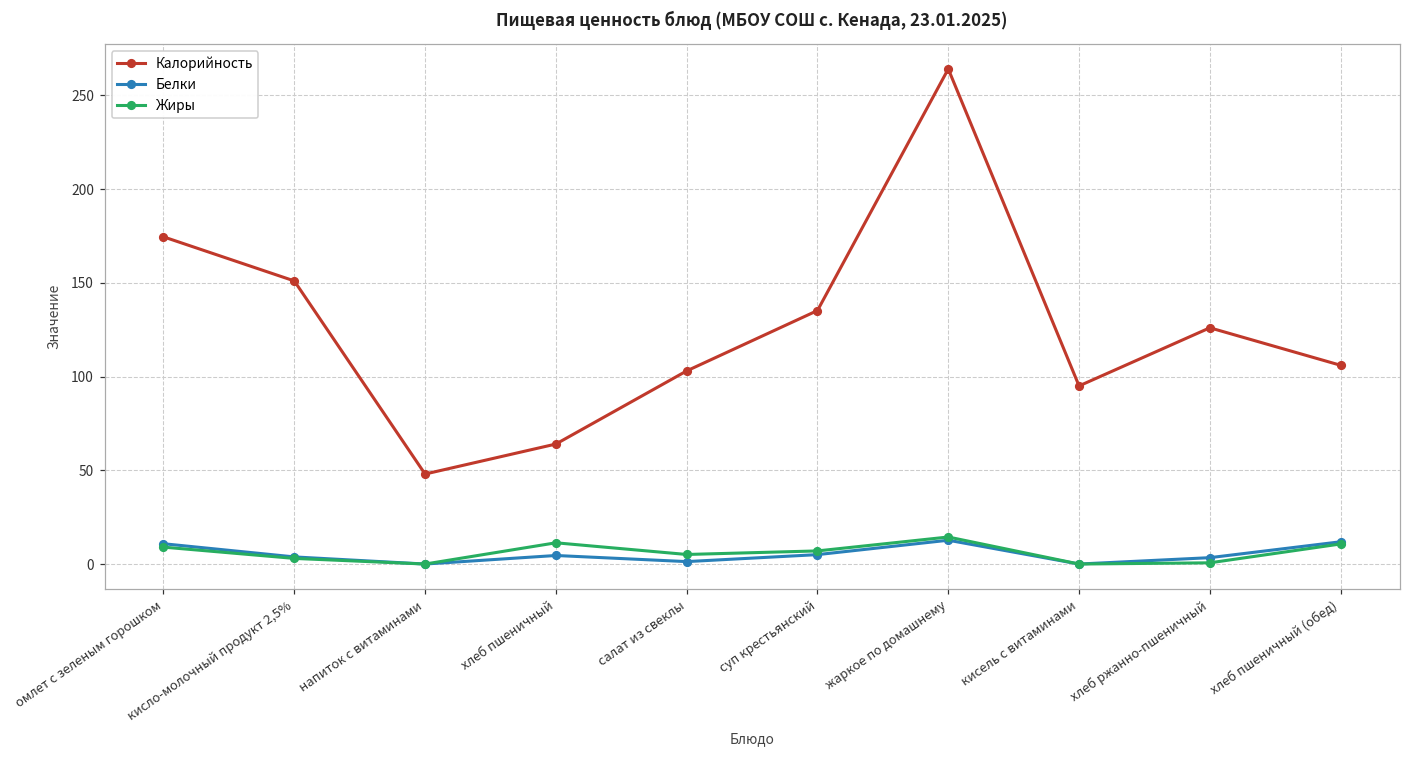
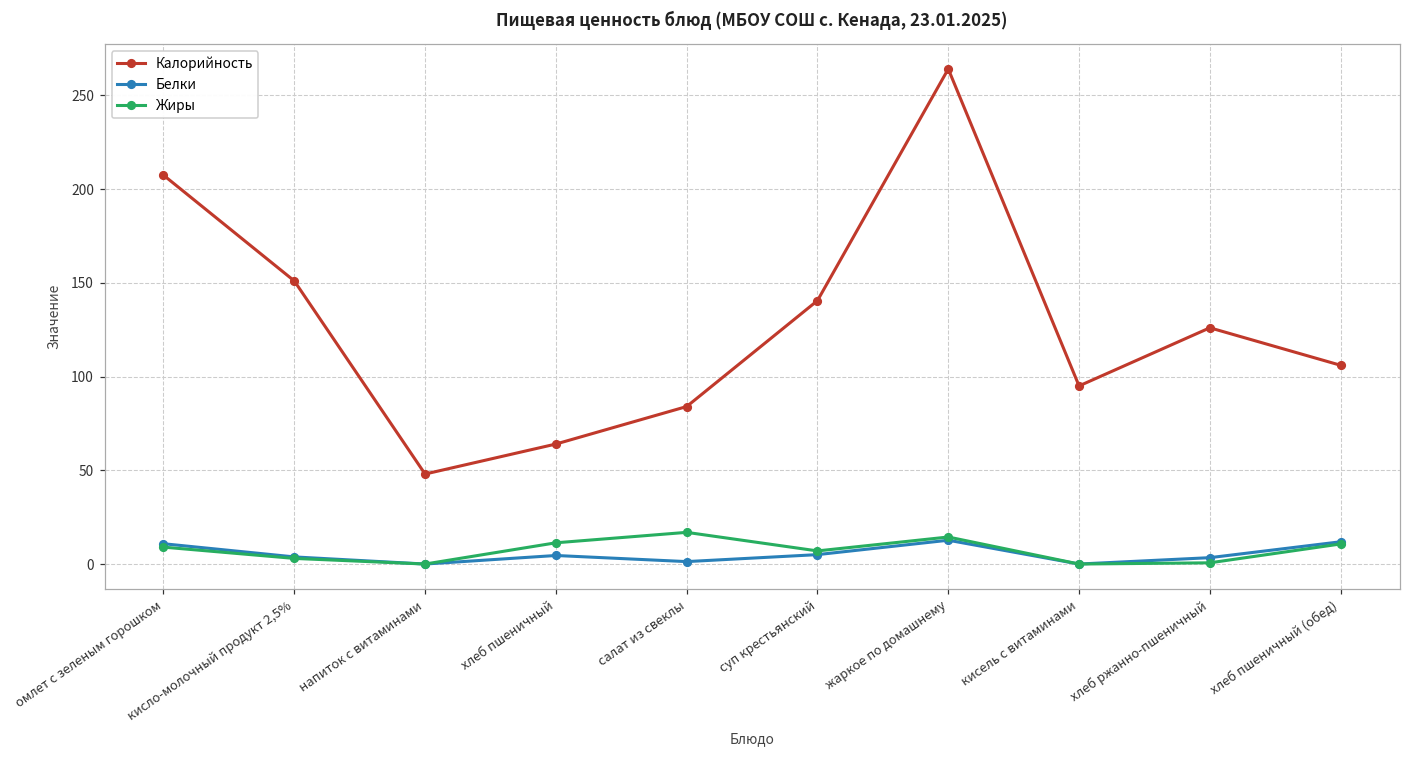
Калорийность, омлет с зеленым горошком: 175 -> 207
Калорийность, салат из свеклы: 103 -> 84
Жиры, салат из свеклы: 5 -> 17
Калорийность, суп крестьянский: 135 -> 141
